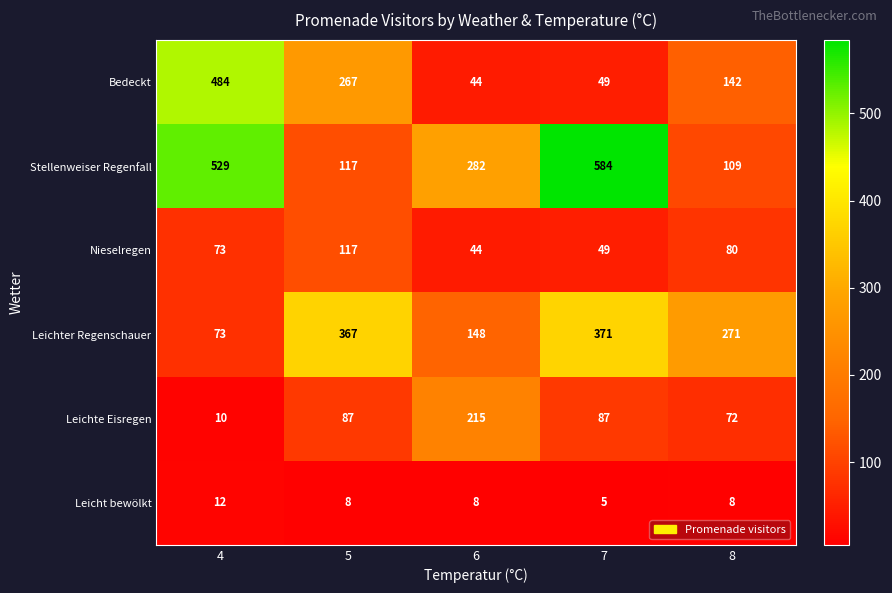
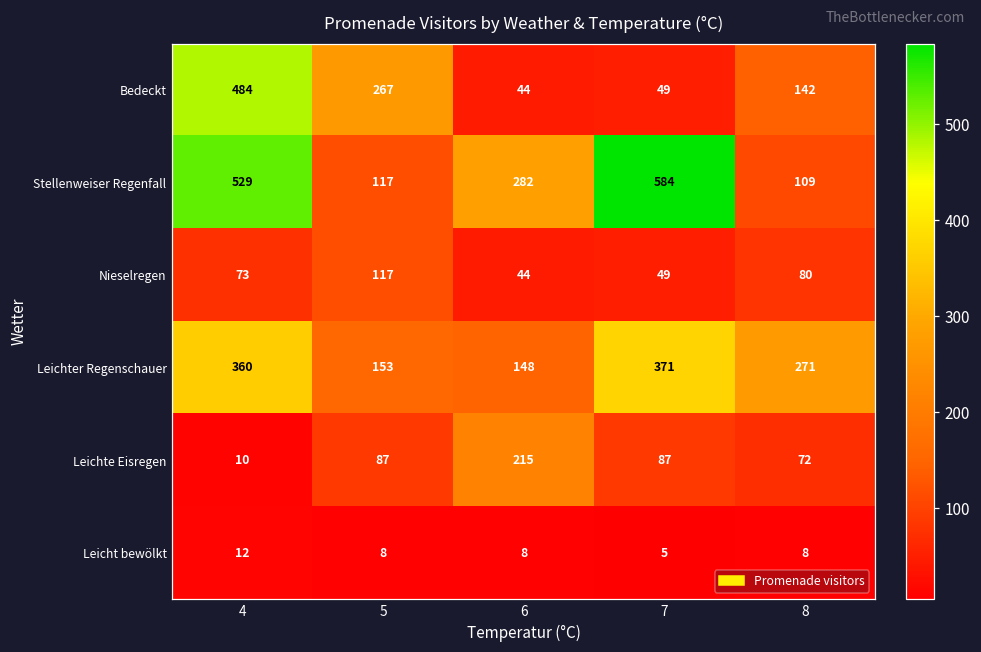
Leichter Regenschauer, 4: 73 -> 360
Leichter Regenschauer, 5: 367 -> 153
